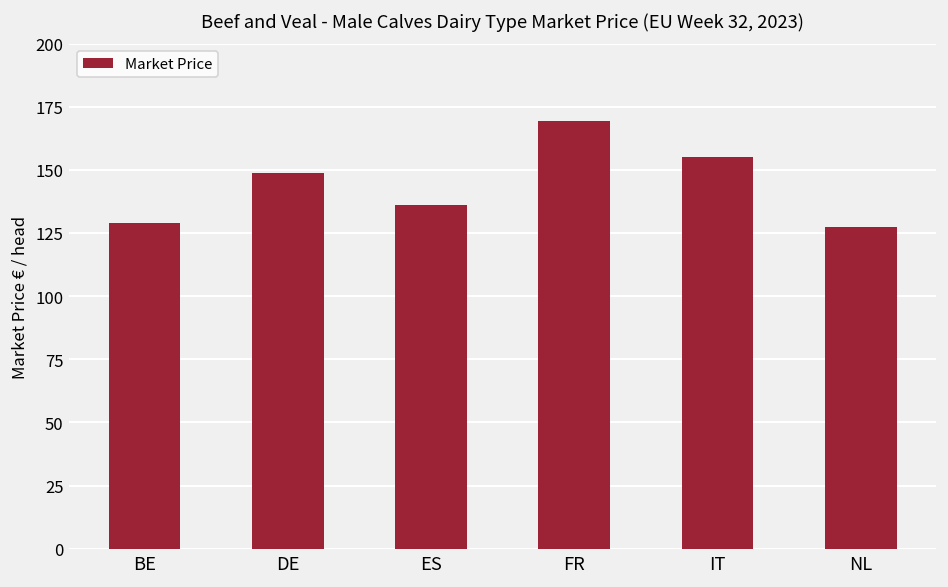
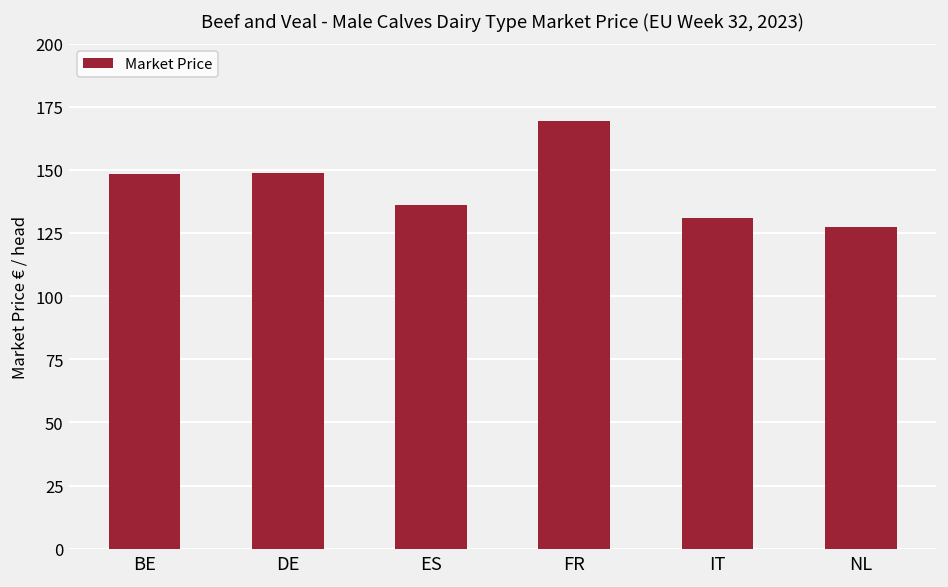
BE: 129 -> 148
IT: 155 -> 131
